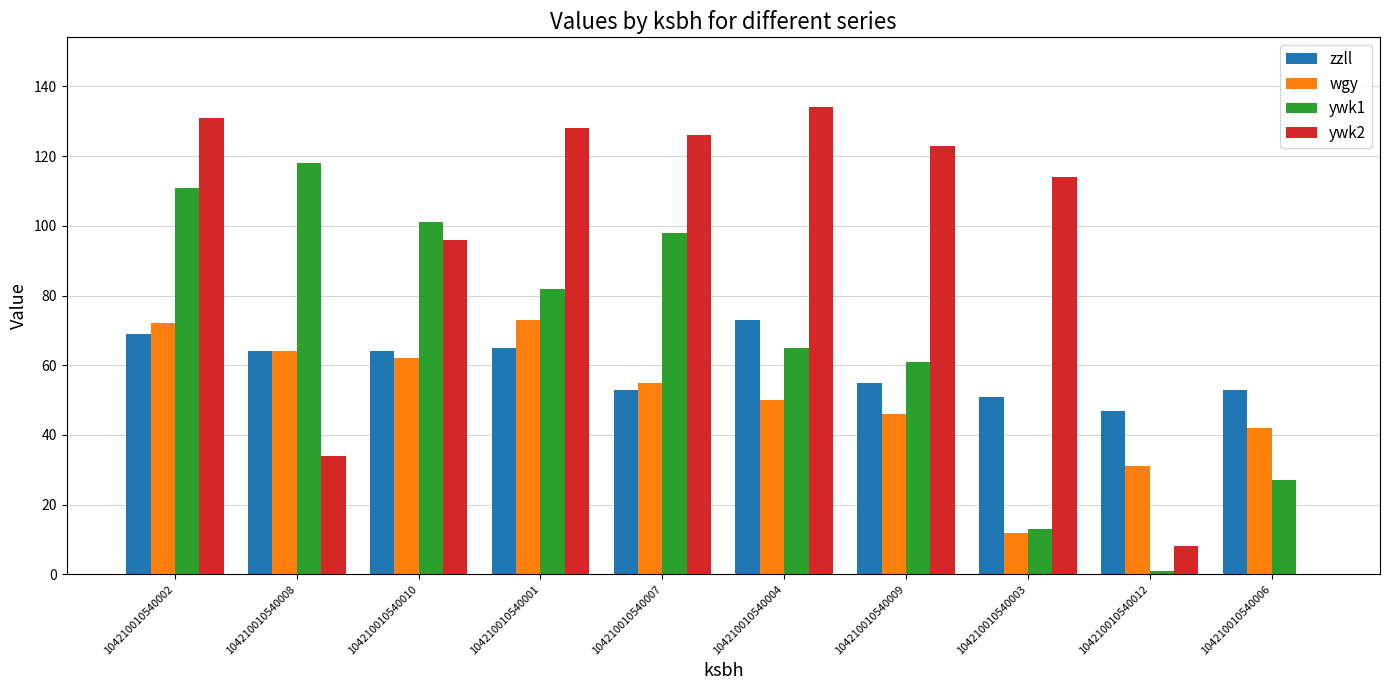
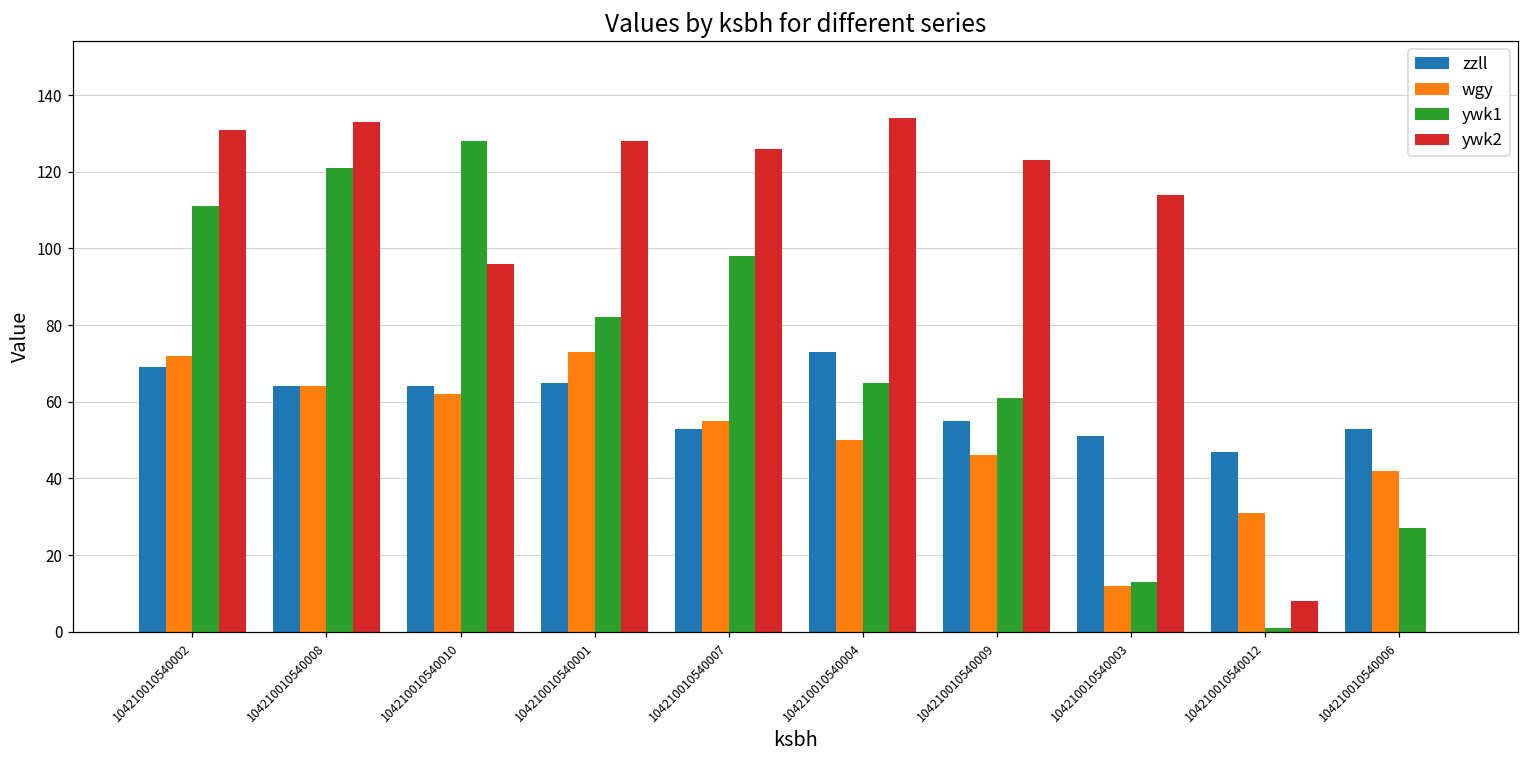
ywk1, 104210010540008: 118 -> 121
ywk2, 104210010540008: 34 -> 133
ywk1, 104210010540010: 101 -> 128
